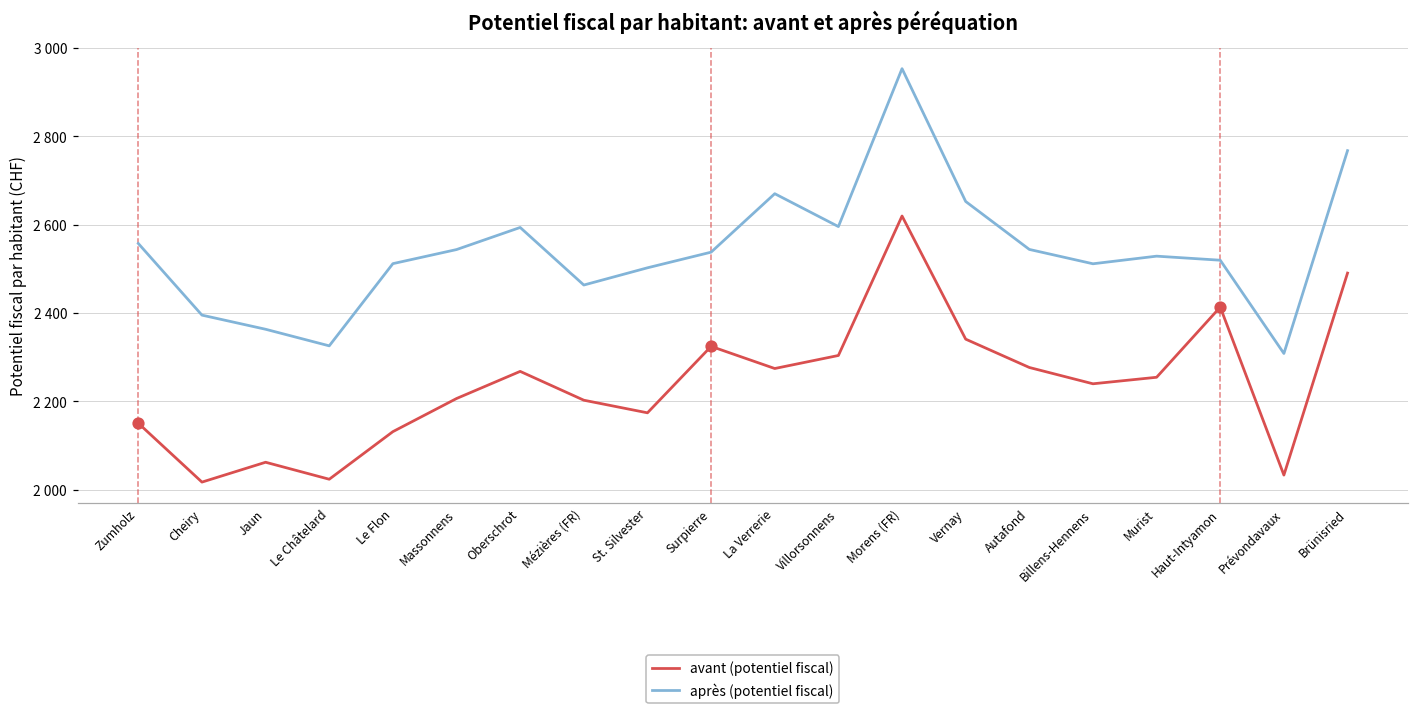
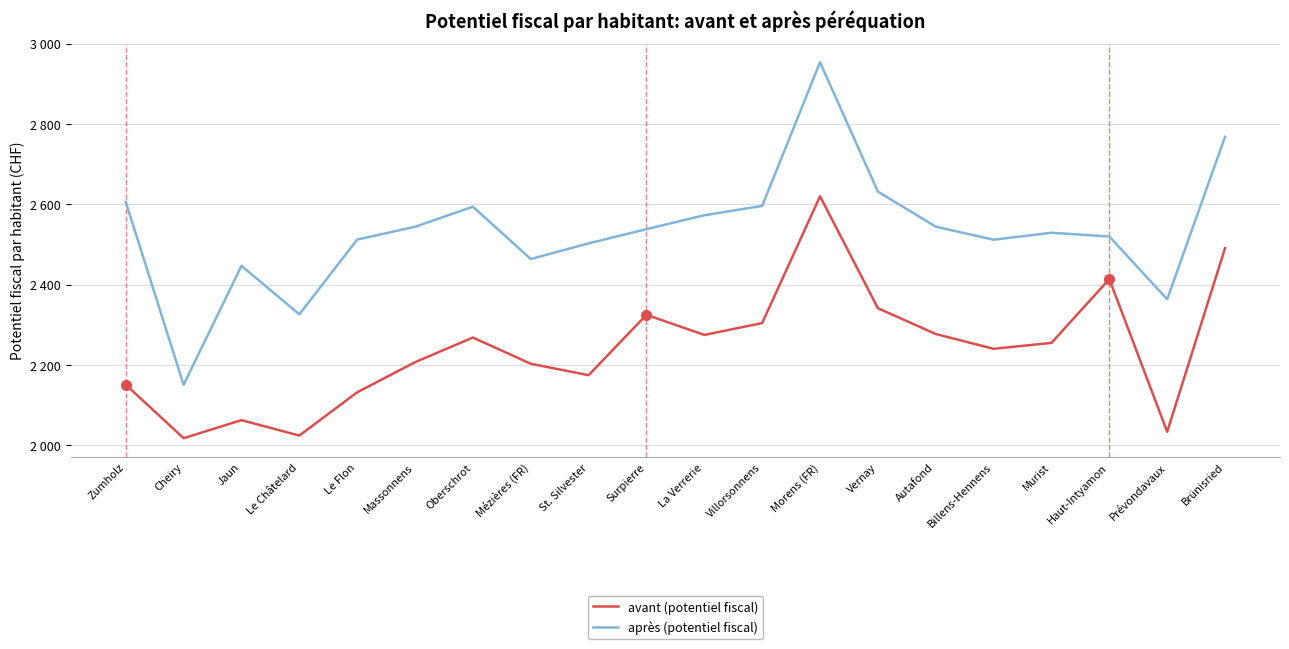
après (potentiel fiscal), Zumholz: 2560 -> 2610
après (potentiel fiscal), Cheiry: 2400 -> 2150
après (potentiel fiscal), Jaun: 2360 -> 2450
après (potentiel fiscal), La Verrerie: 2670 -> 2570
après (potentiel fiscal), Vernay: 2650 -> 2630
après (potentiel fiscal), Prévondavaux: 2310 -> 2360
